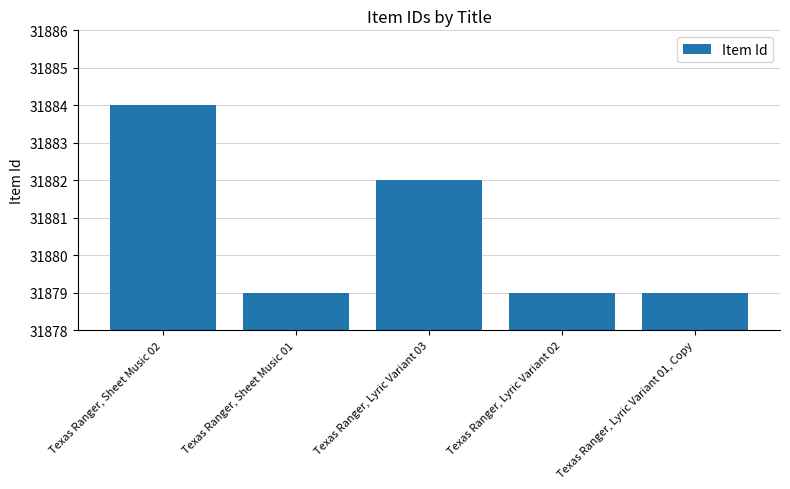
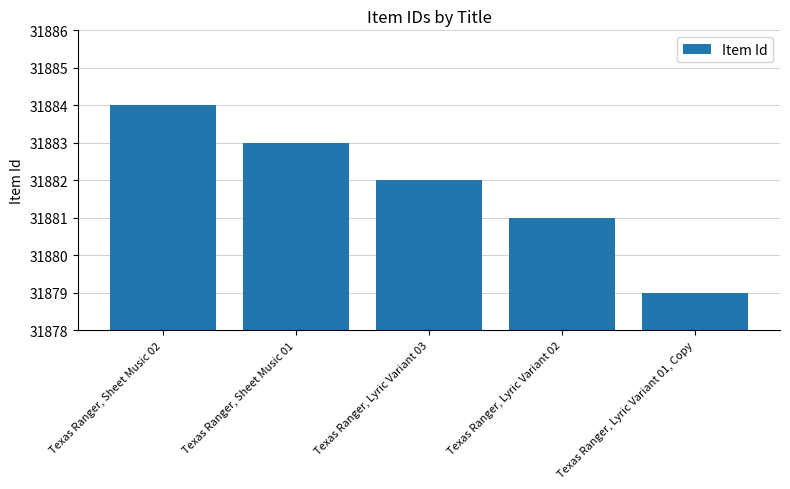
Texas Ranger, Sheet Music 01: 31879 -> 31883
Texas Ranger, Lyric Variant 02: 31879 -> 31881
